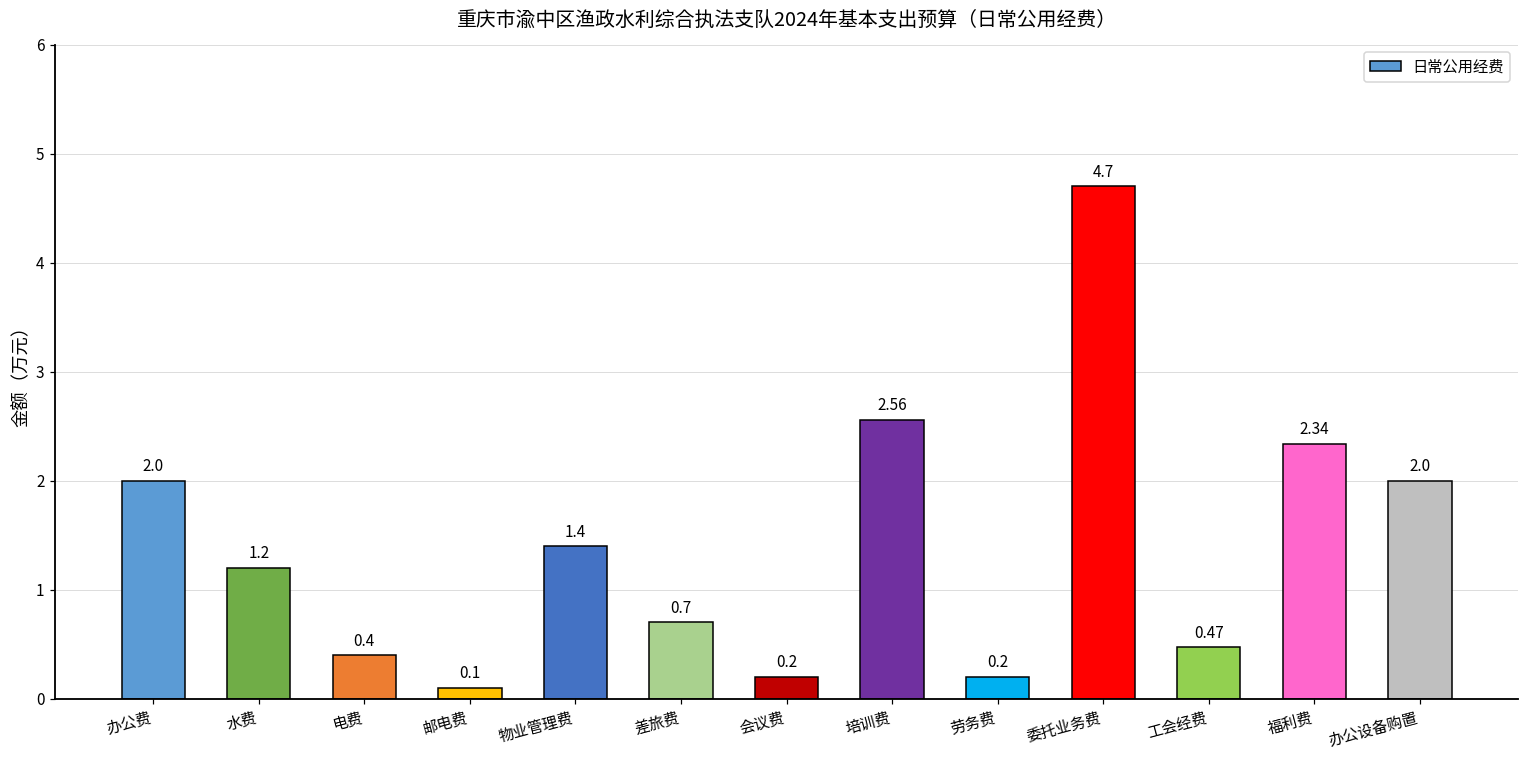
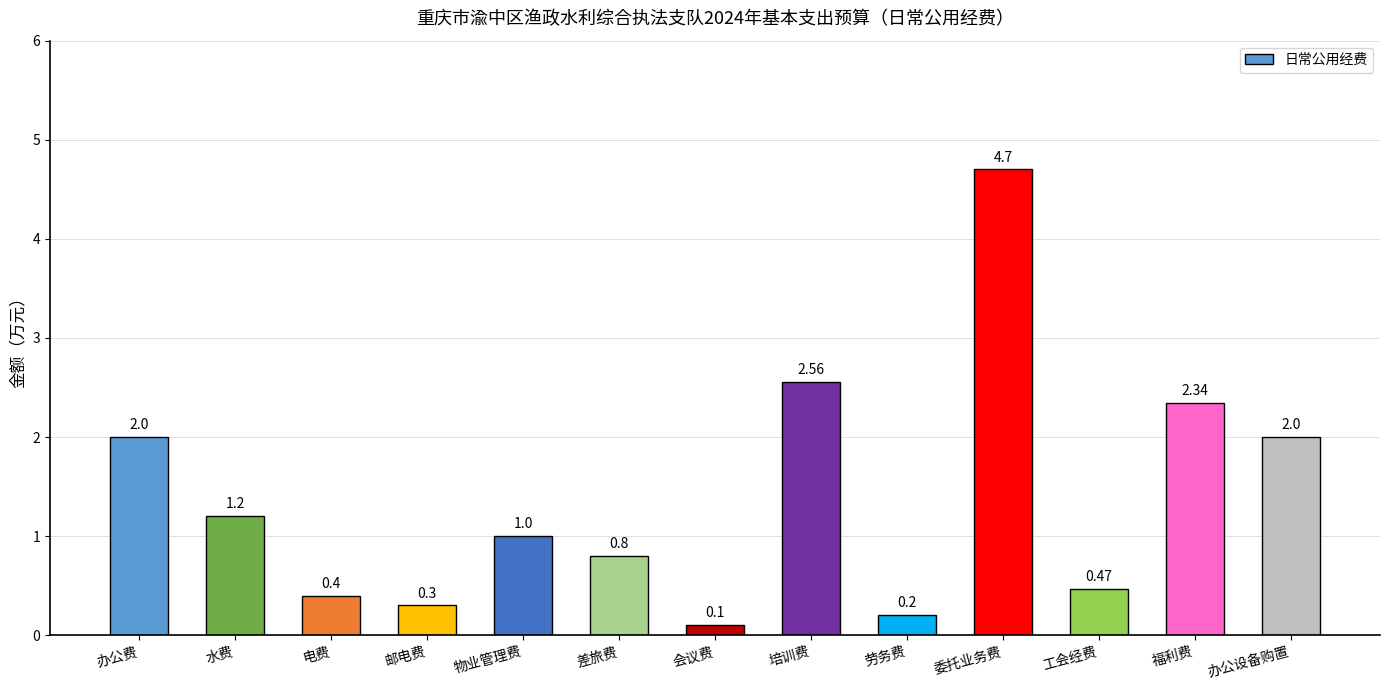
邮电费: 0.1 -> 0.3
物业管理费: 1.4 -> 1.0
差旅费: 0.7 -> 0.8
会议费: 0.2 -> 0.1
